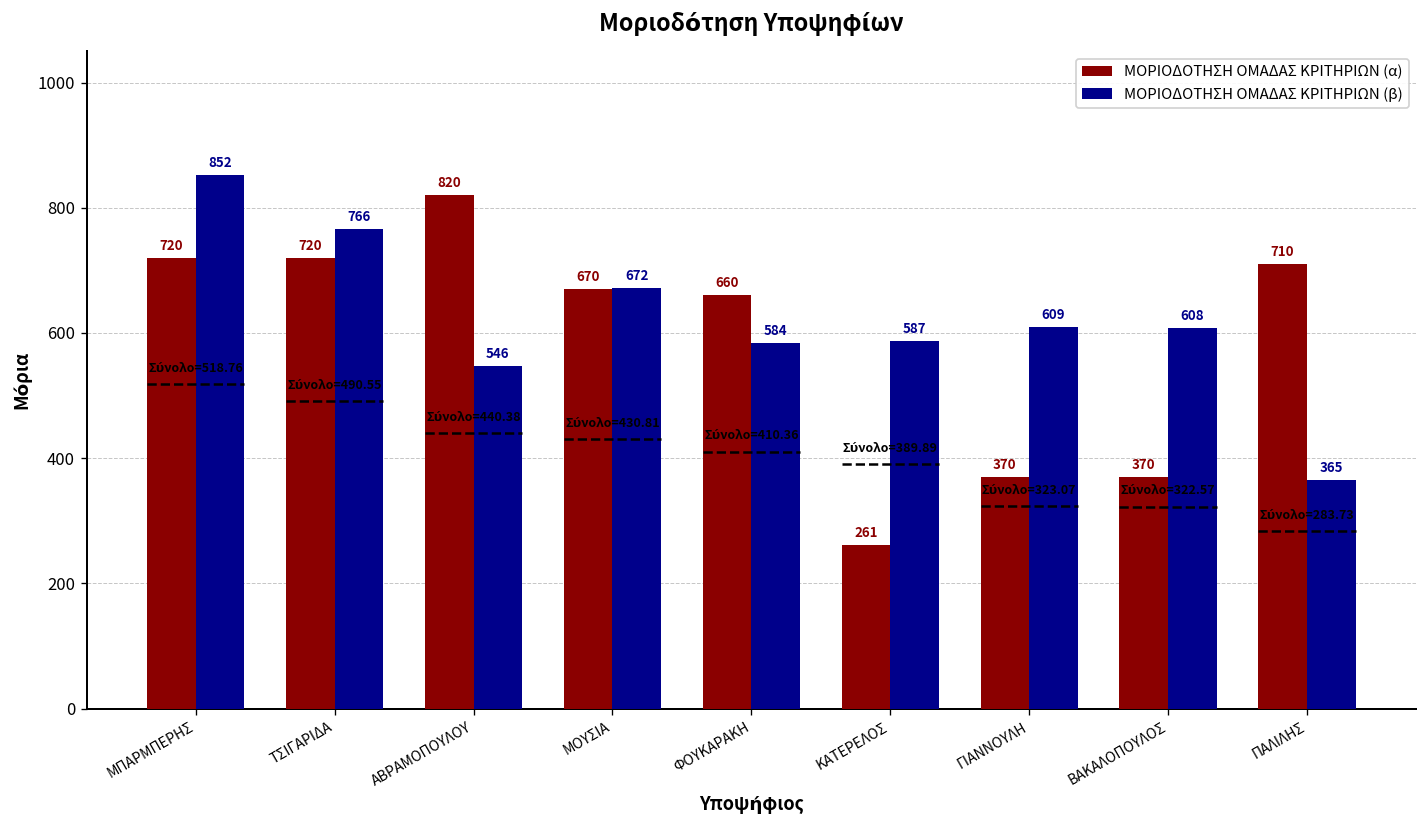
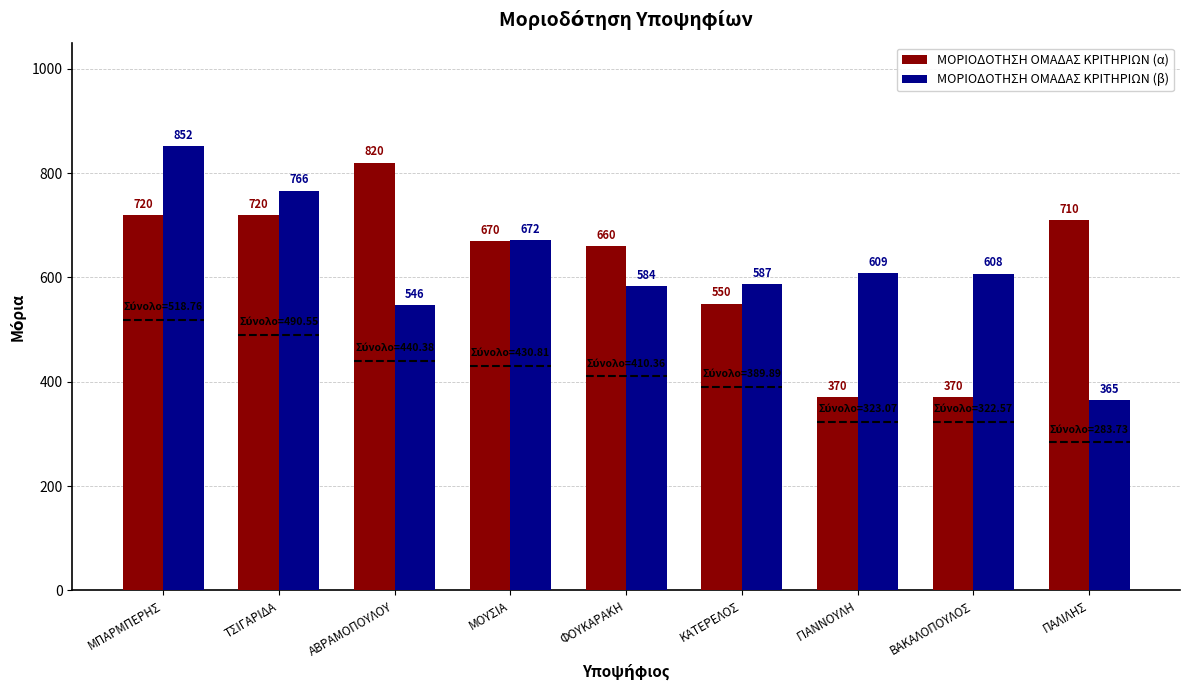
ΜΟΡΙΟΔΟΤΗΣΗ ΟΜΑΔΑΣ ΚΡΙΤΗΡΙΩΝ (α), ΚΑΤΕΡΕΛΟΣ: 261 -> 550
